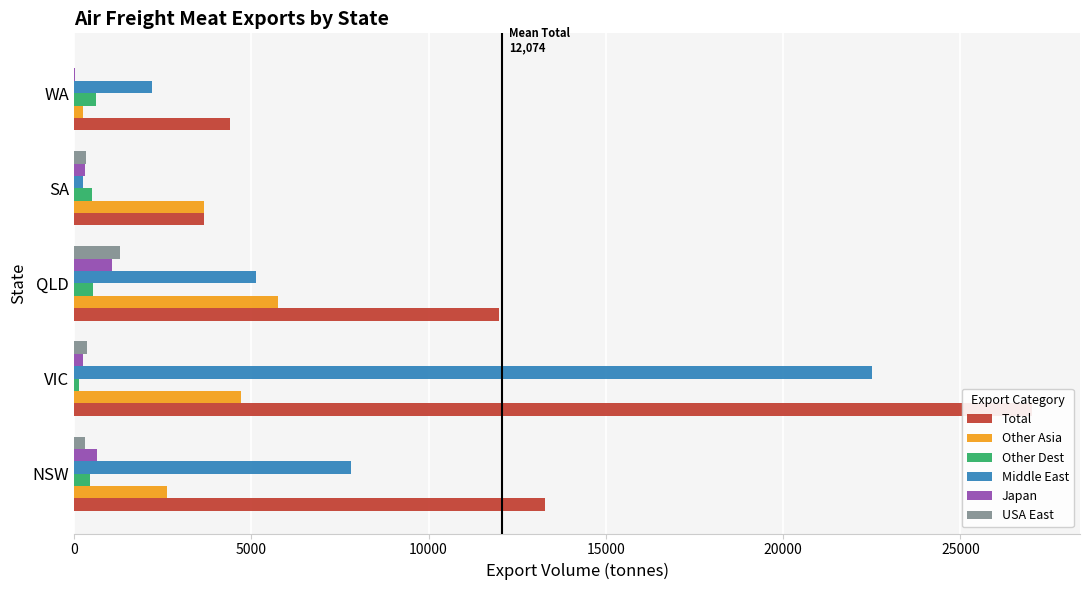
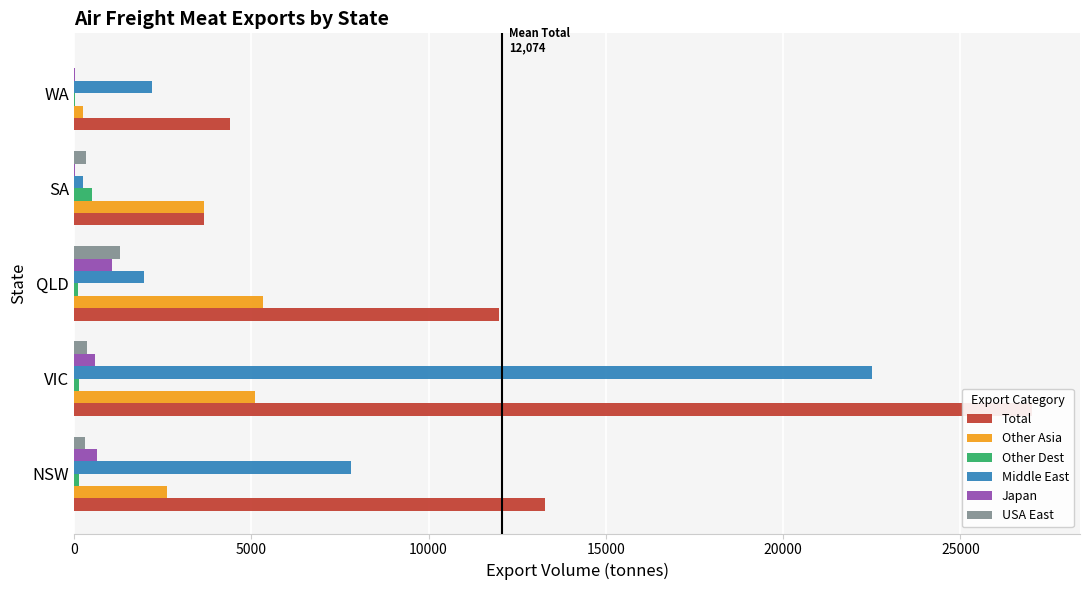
Other Dest, WA: 600 -> 0
Japan, SA: 300 -> 0
Middle East, QLD: 5100 -> 2000
Other Dest, QLD: 500 -> 100
Other Asia, QLD: 5800 -> 5300
Japan, VIC: 300 -> 600
Other Asia, VIC: 4700 -> 5100
Other Dest, NSW: 400 -> 100
